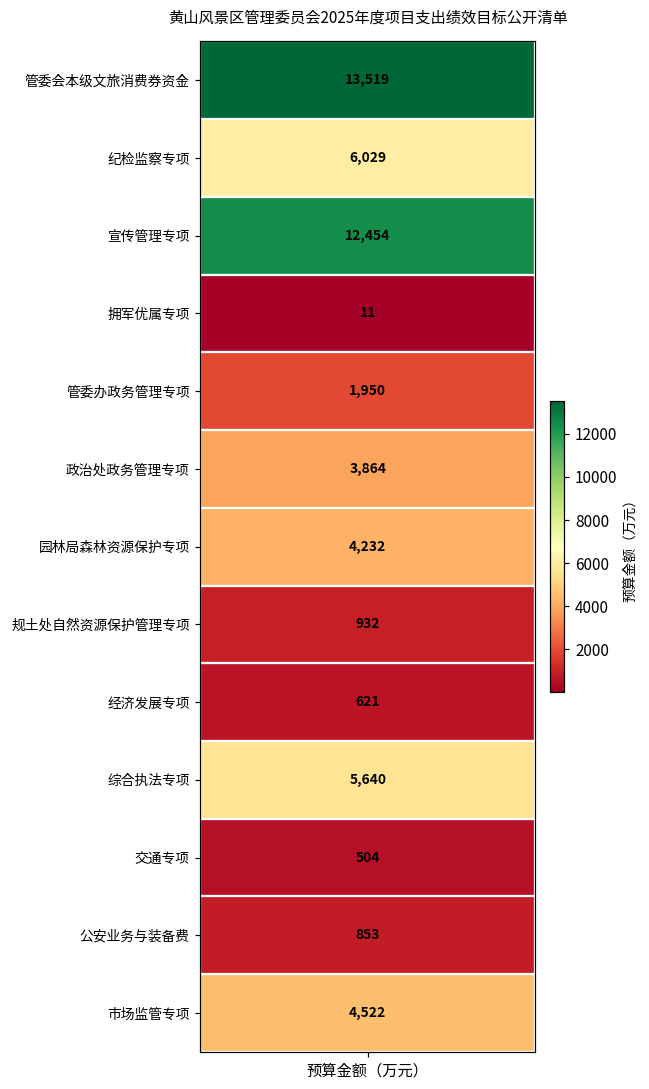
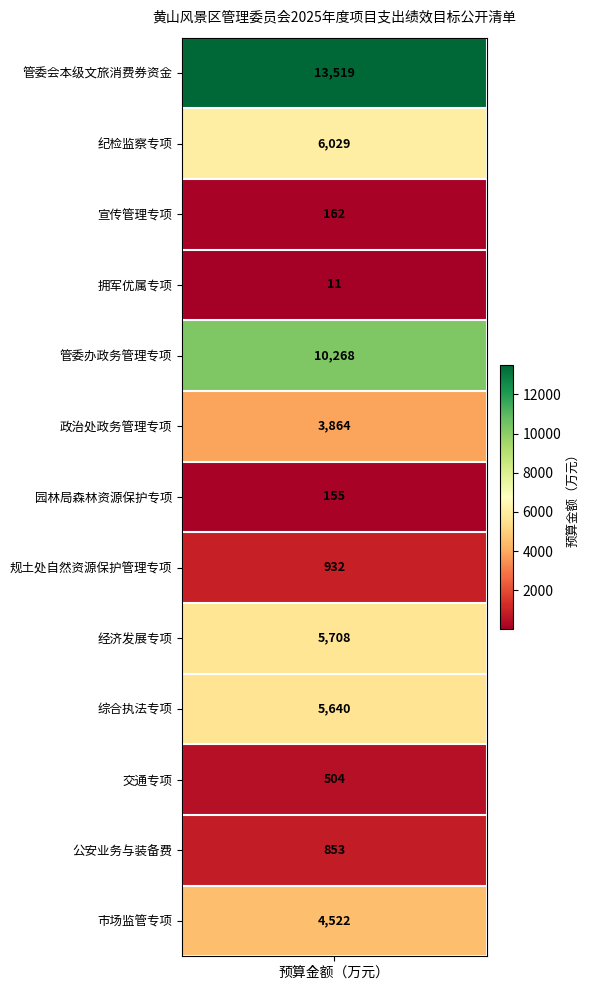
宣传管理专项, 预算金额（万元）: 12,454 -> 162
管委办政务管理专项, 预算金额（万元）: 1,950 -> 10,268
园林局森林资源保护专项, 预算金额（万元）: 4,232 -> 155
经济发展专项, 预算金额（万元）: 621 -> 5,708
